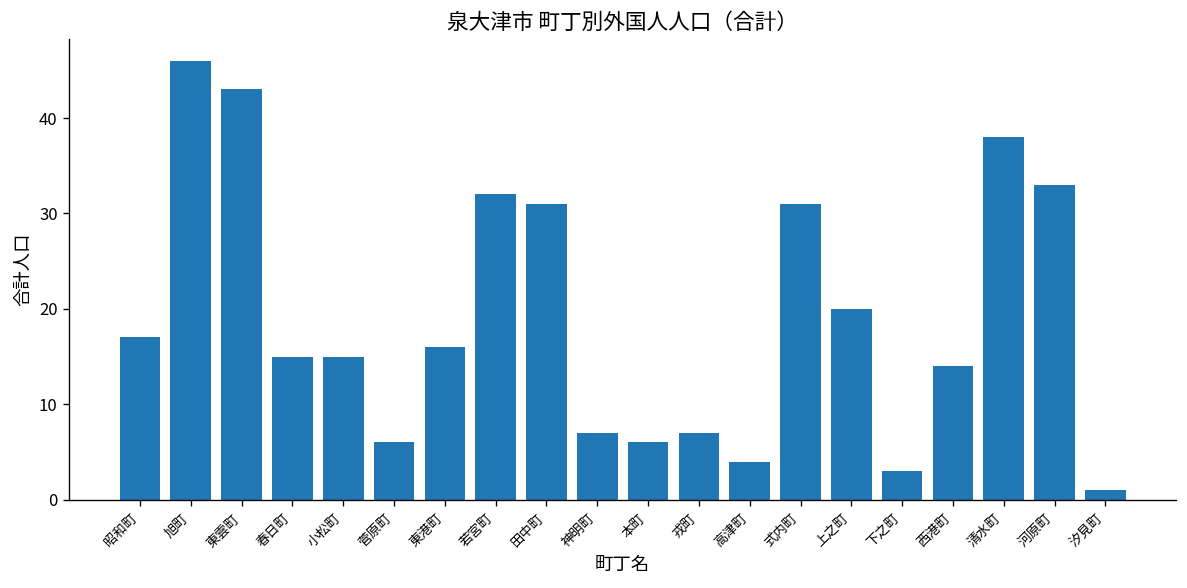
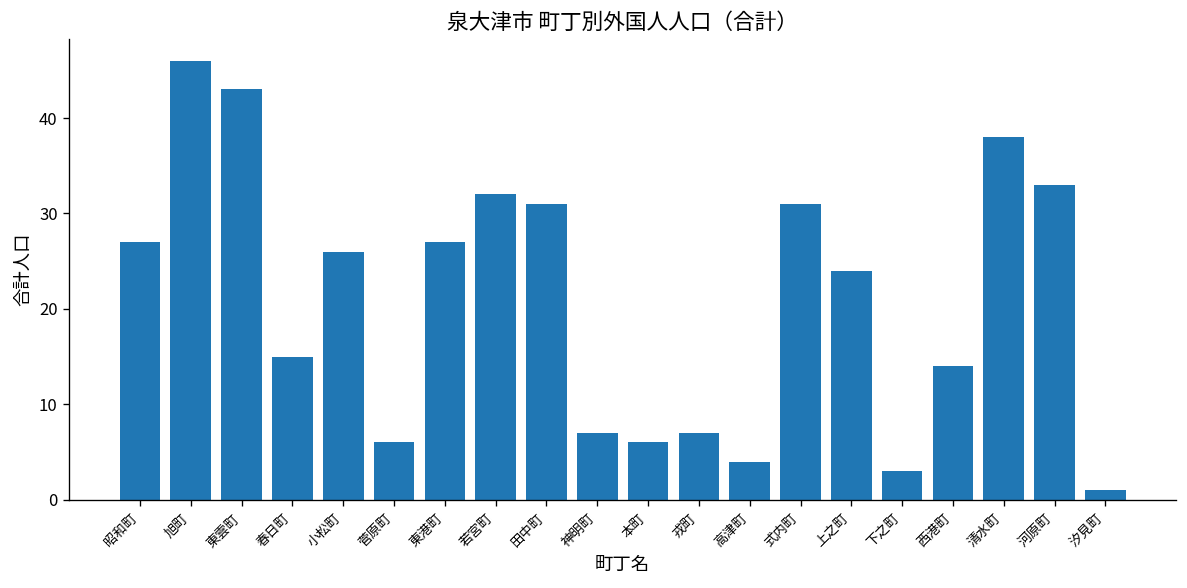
昭和町: 17 -> 27
小松町: 15 -> 26
東港町: 16 -> 27
上之町: 20 -> 24
